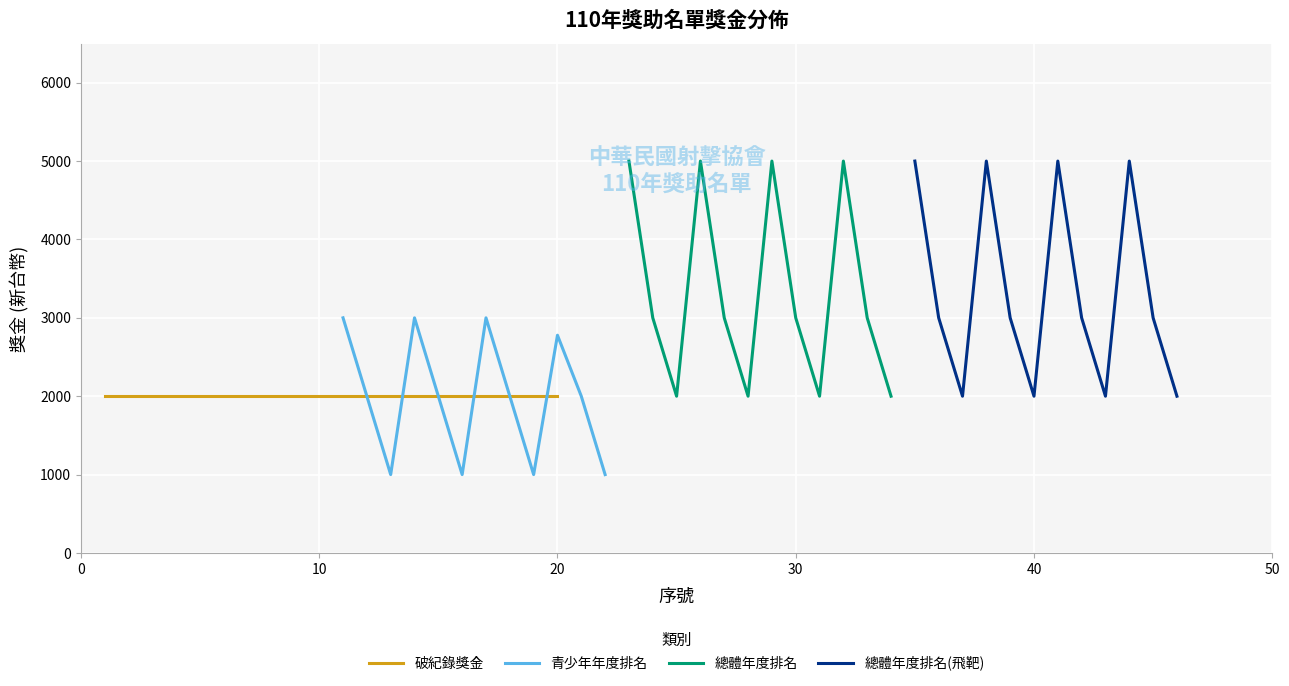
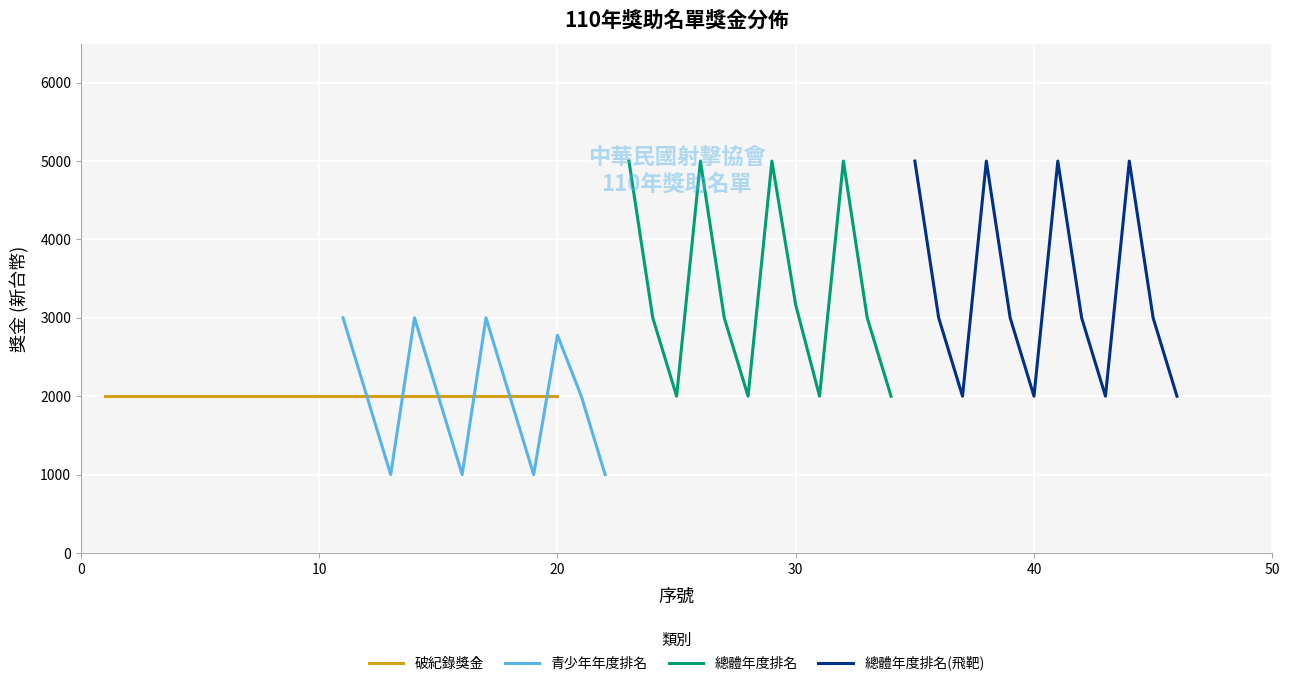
總體年度排名, 30: 3000 -> 3200
